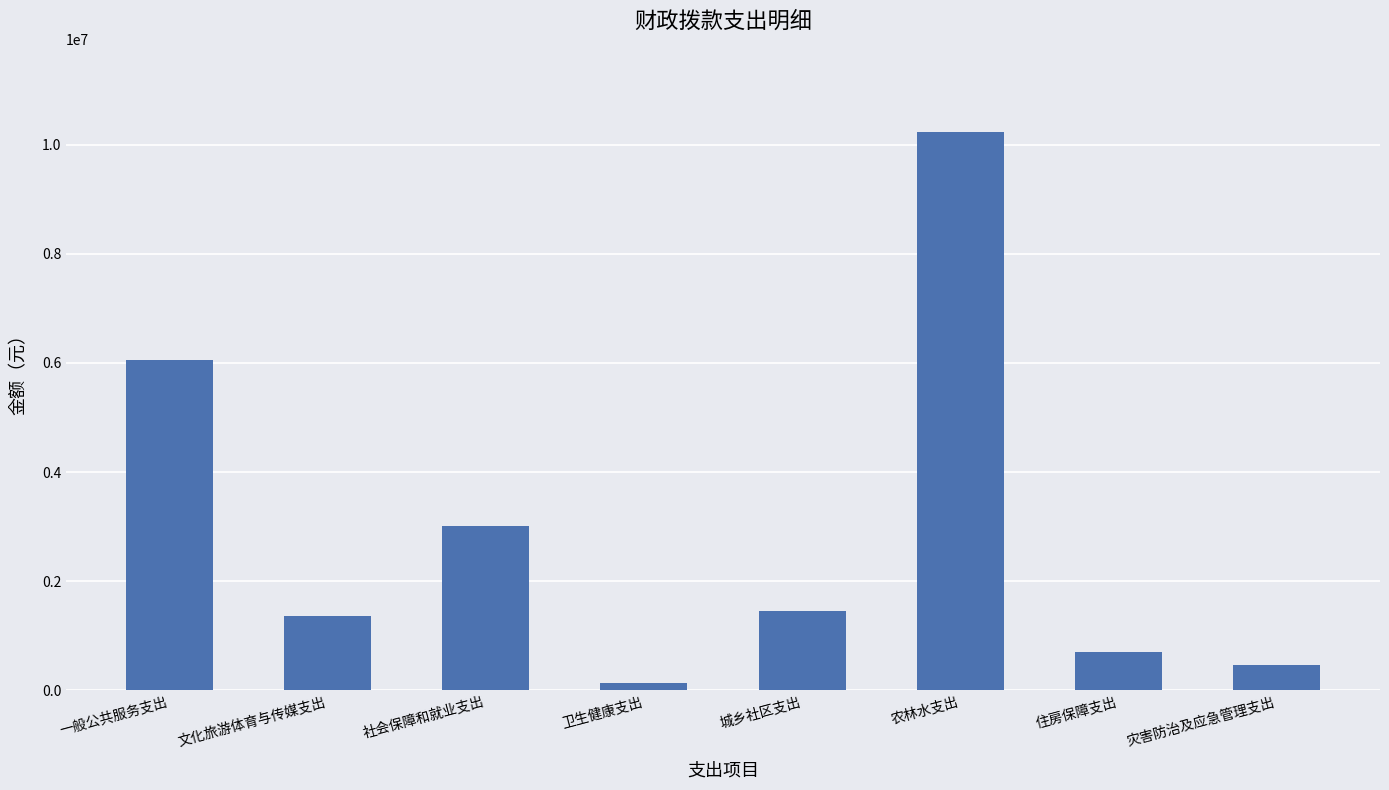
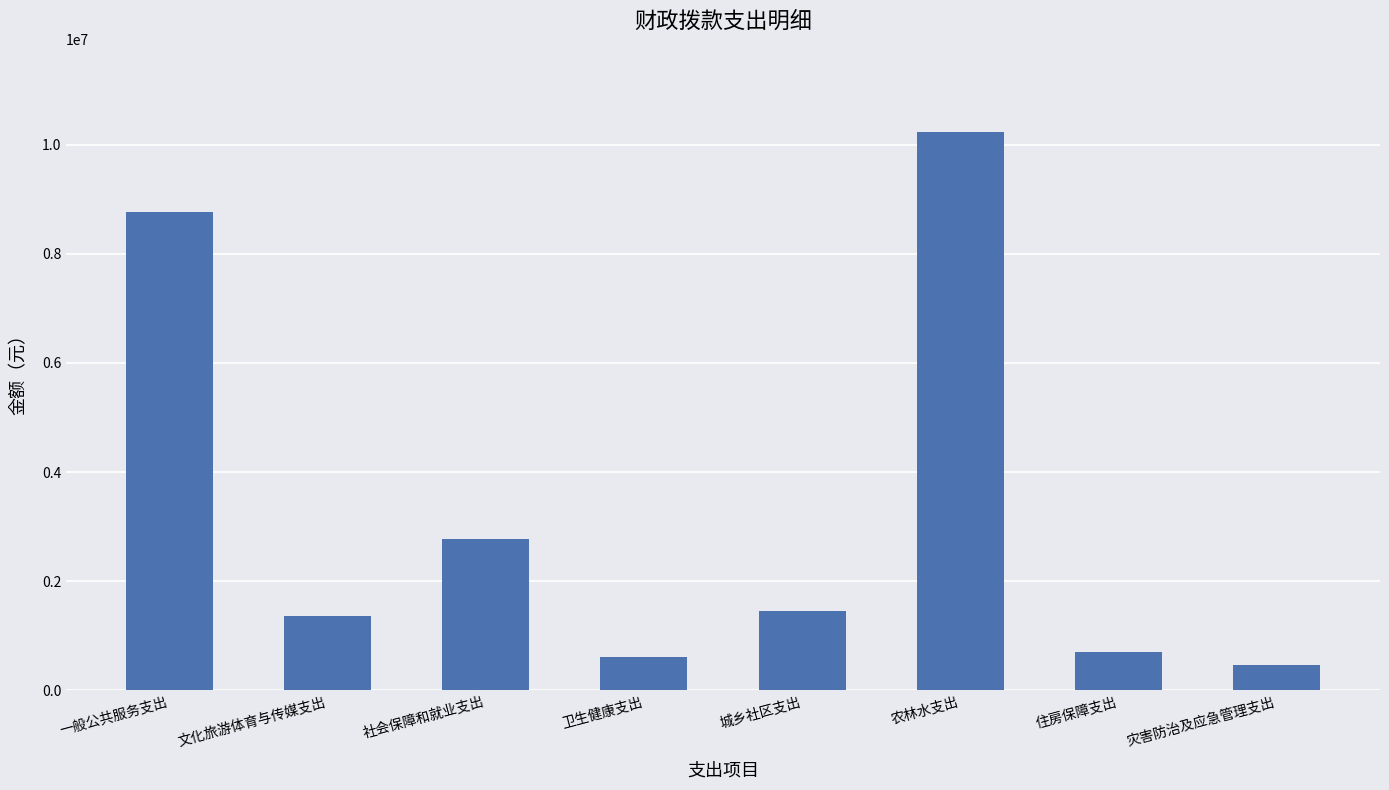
一般公共服务支出: 6100000 -> 8800000
社会保障和就业支出: 3000000 -> 2800000
卫生健康支出: 100000 -> 600000
